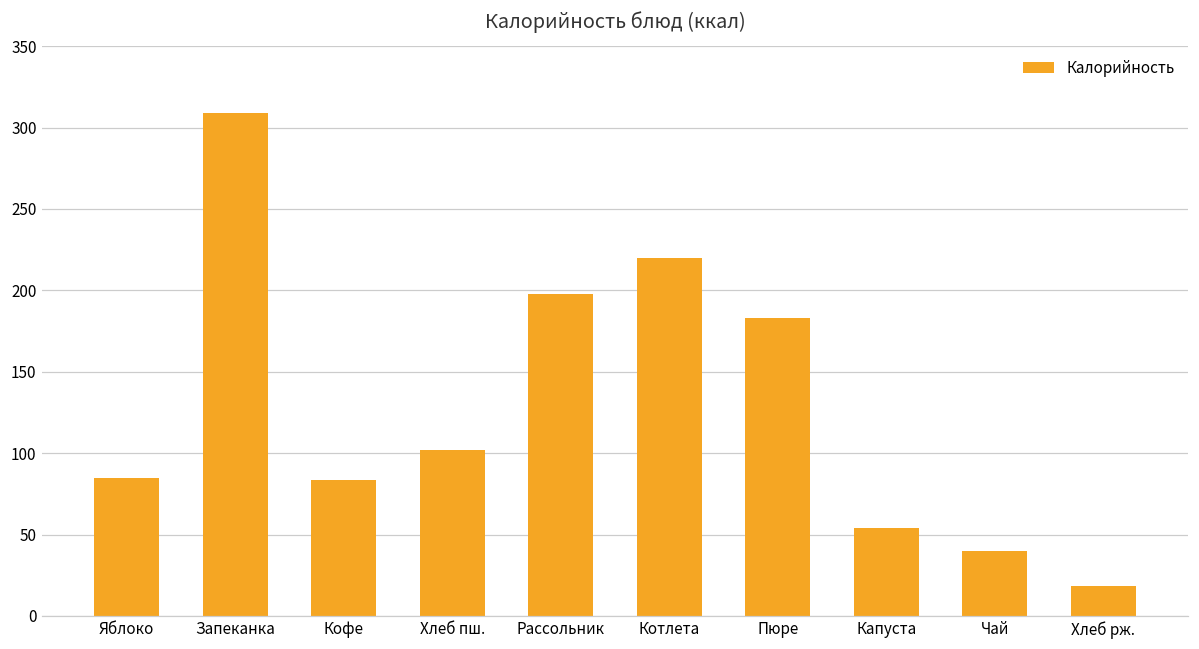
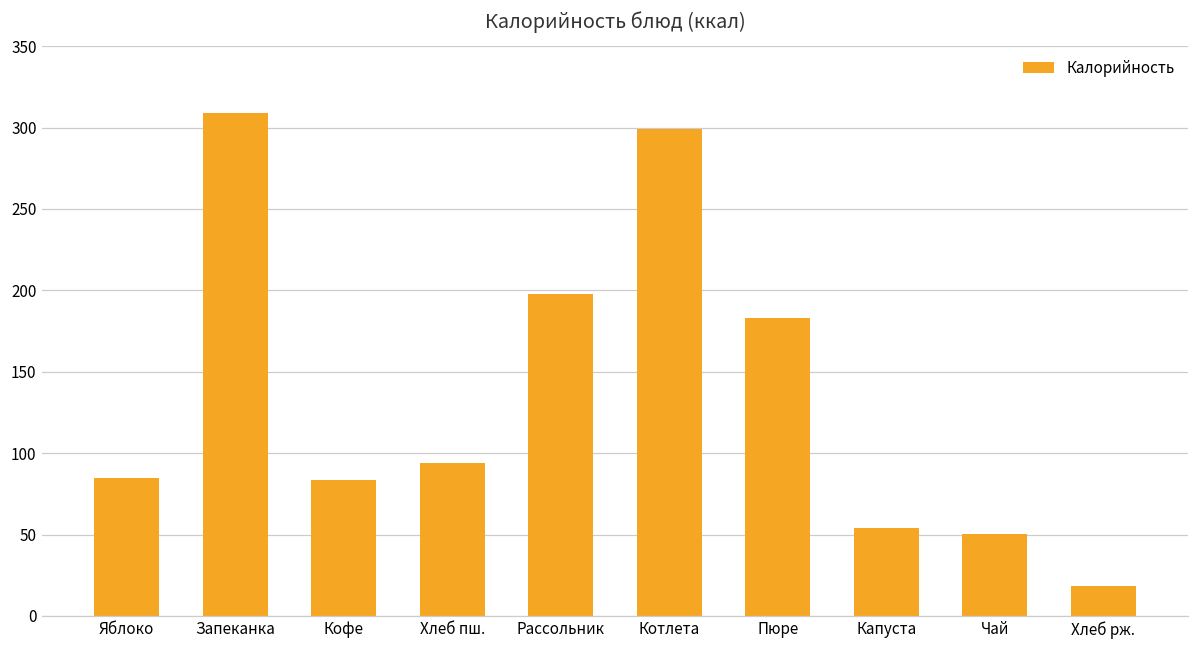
Хлеб пш.: 102 -> 94
Котлета: 220 -> 299
Чай: 40 -> 50
